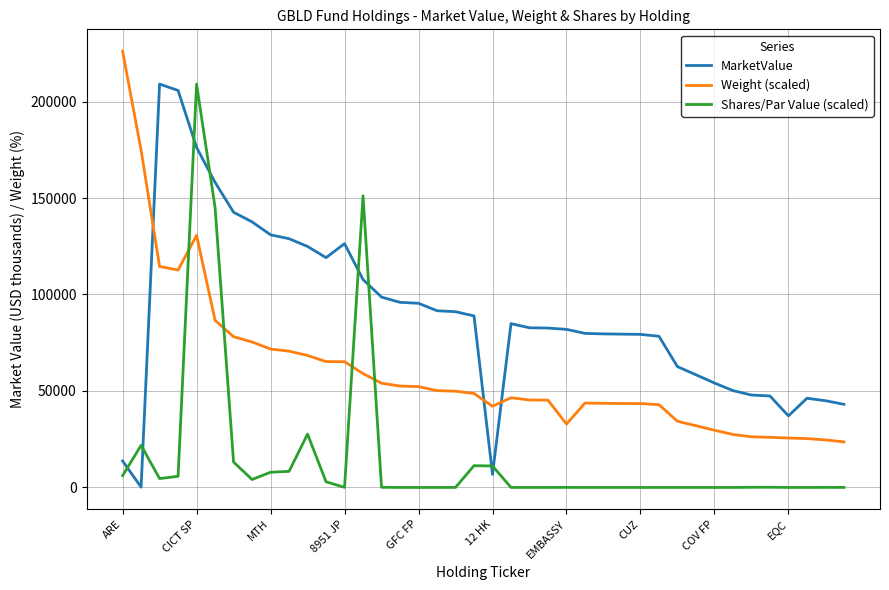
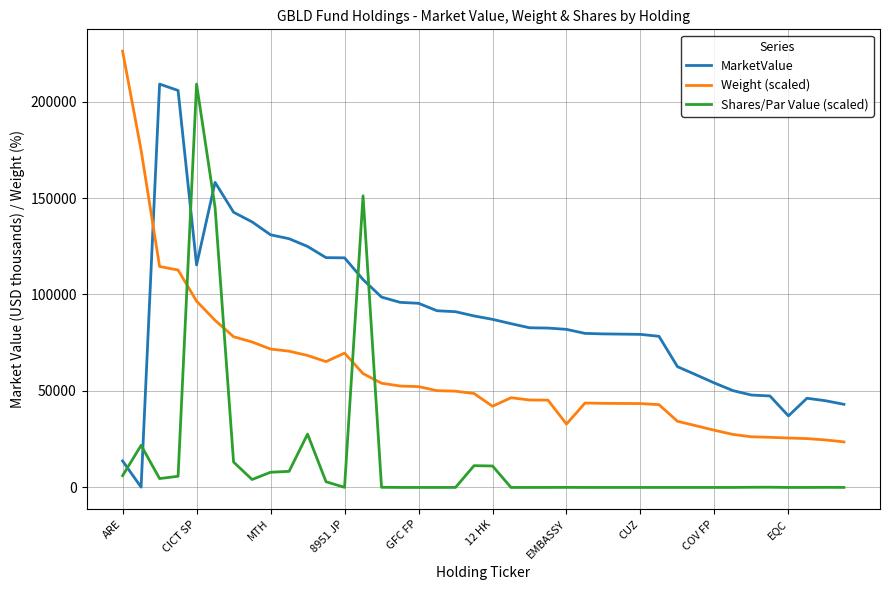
MarketValue, CICT SP: 176000 -> 115000
Weight (scaled), CICT SP: 131000 -> 97000
MarketValue, 8951 JP: 126000 -> 119000
Weight (scaled), 8951 JP: 65000 -> 70000
MarketValue, 12 HK: 7000 -> 87000
